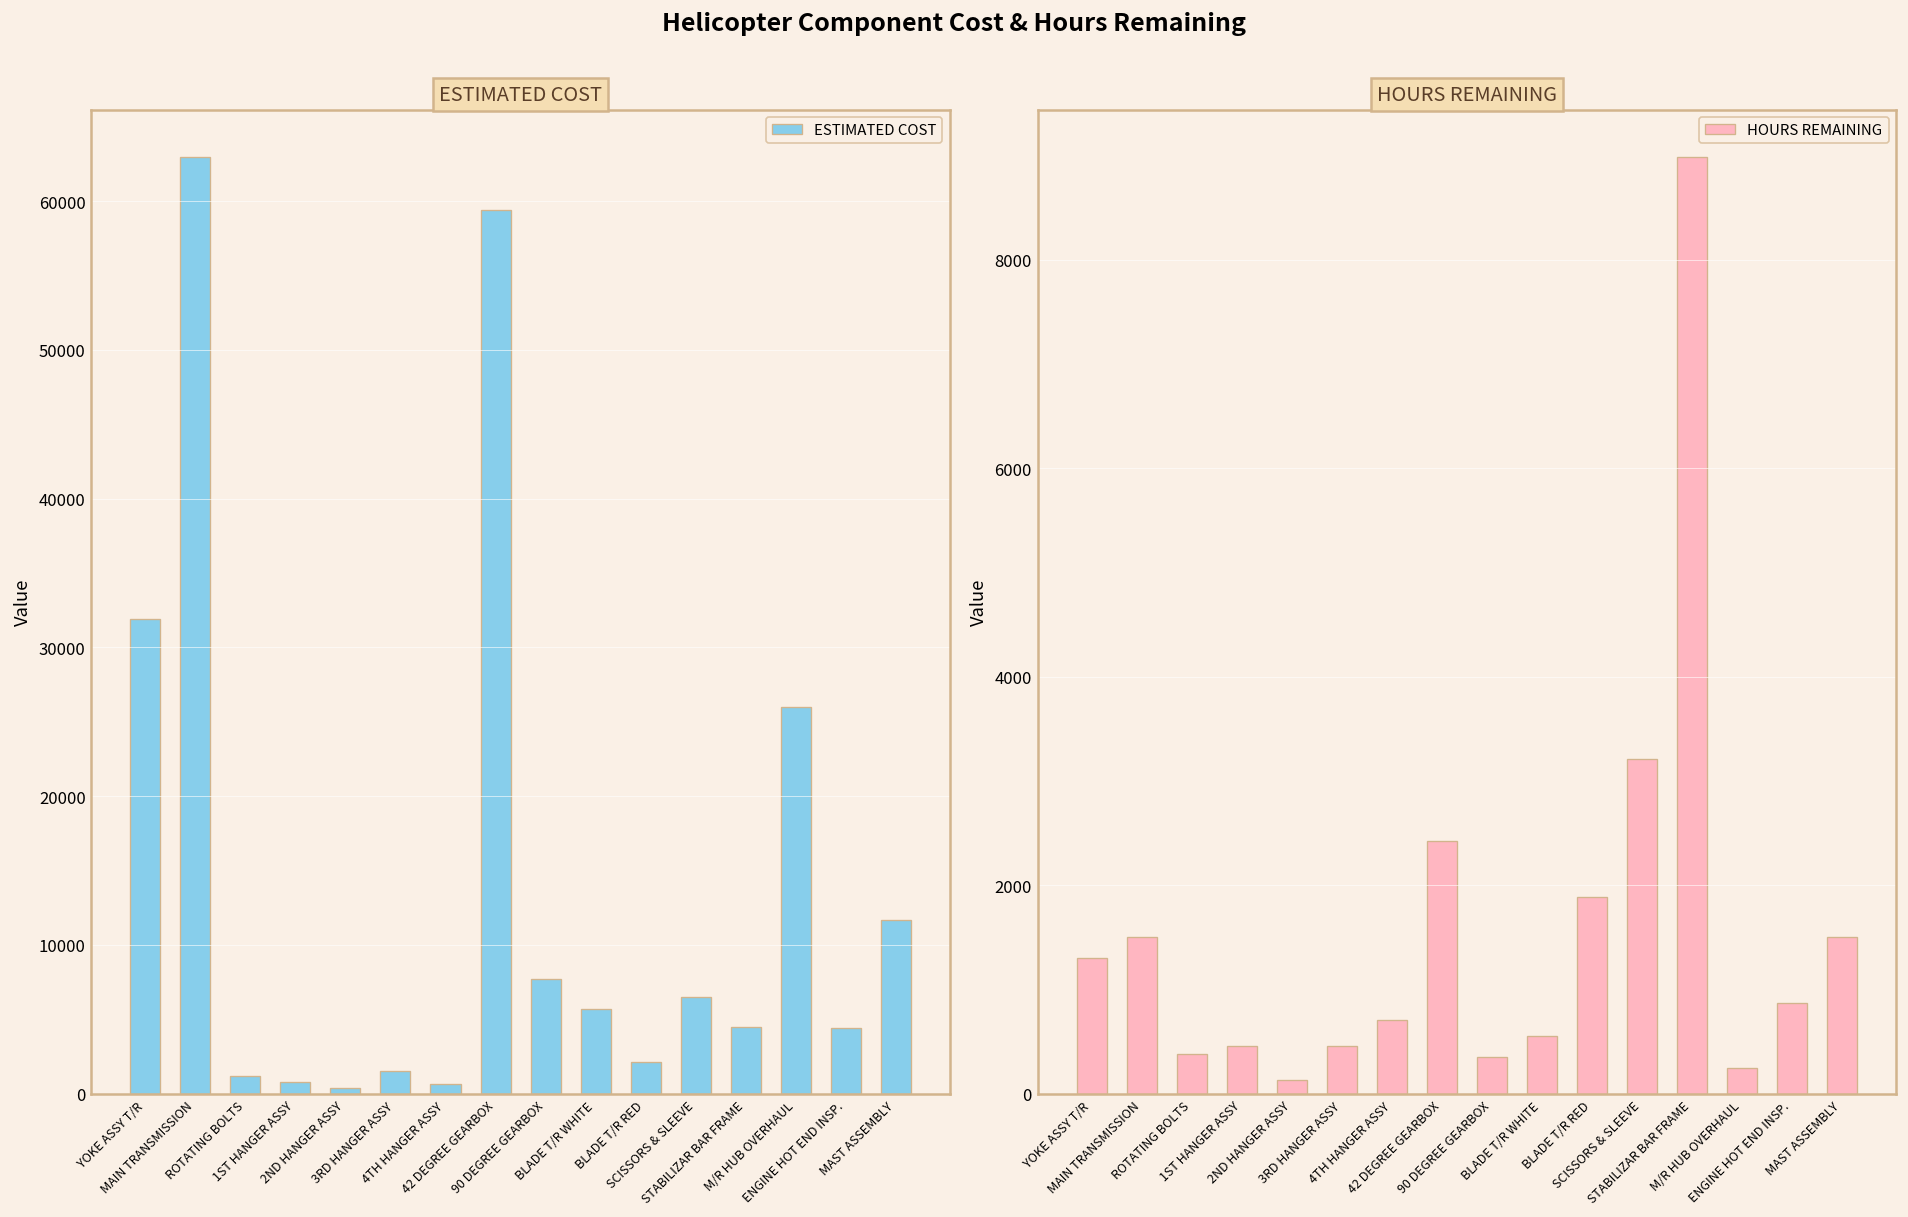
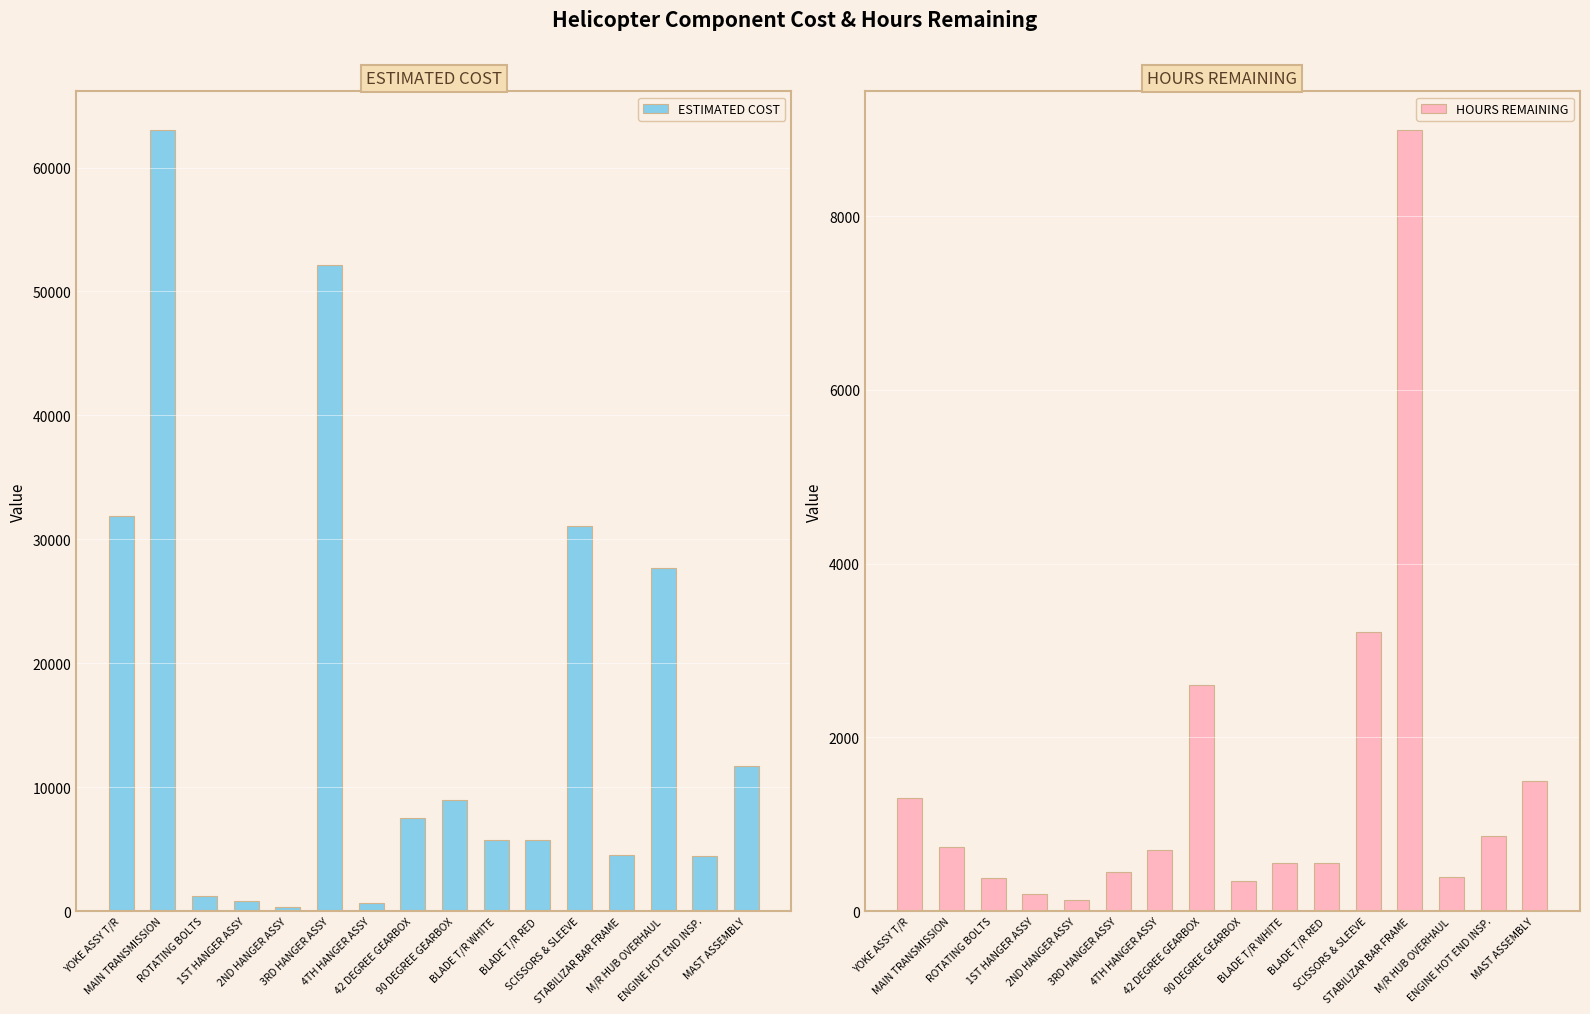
ESTIMATED COST, 3RD HANGER ASSY: 1500 -> 52100
ESTIMATED COST, 42 DEGREE GEARBOX: 59400 -> 7500
ESTIMATED COST, 90 DEGREE GEARBOX: 7700 -> 9000
ESTIMATED COST, BLADE T/R RED: 2100 -> 5700
ESTIMATED COST, SCISSORS & SLEEVE: 6500 -> 31100
ESTIMATED COST, M/R HUB OVERHAUL: 26000 -> 27700
HOURS REMAINING, MAIN TRANSMISSION: 1500 -> 700
HOURS REMAINING, 1ST HANGER ASSY: 500 -> 200
HOURS REMAINING, 42 DEGREE GEARBOX: 2400 -> 2600
HOURS REMAINING, BLADE T/R RED: 1900 -> 600
HOURS REMAINING, M/R HUB OVERHAUL: 200 -> 400
